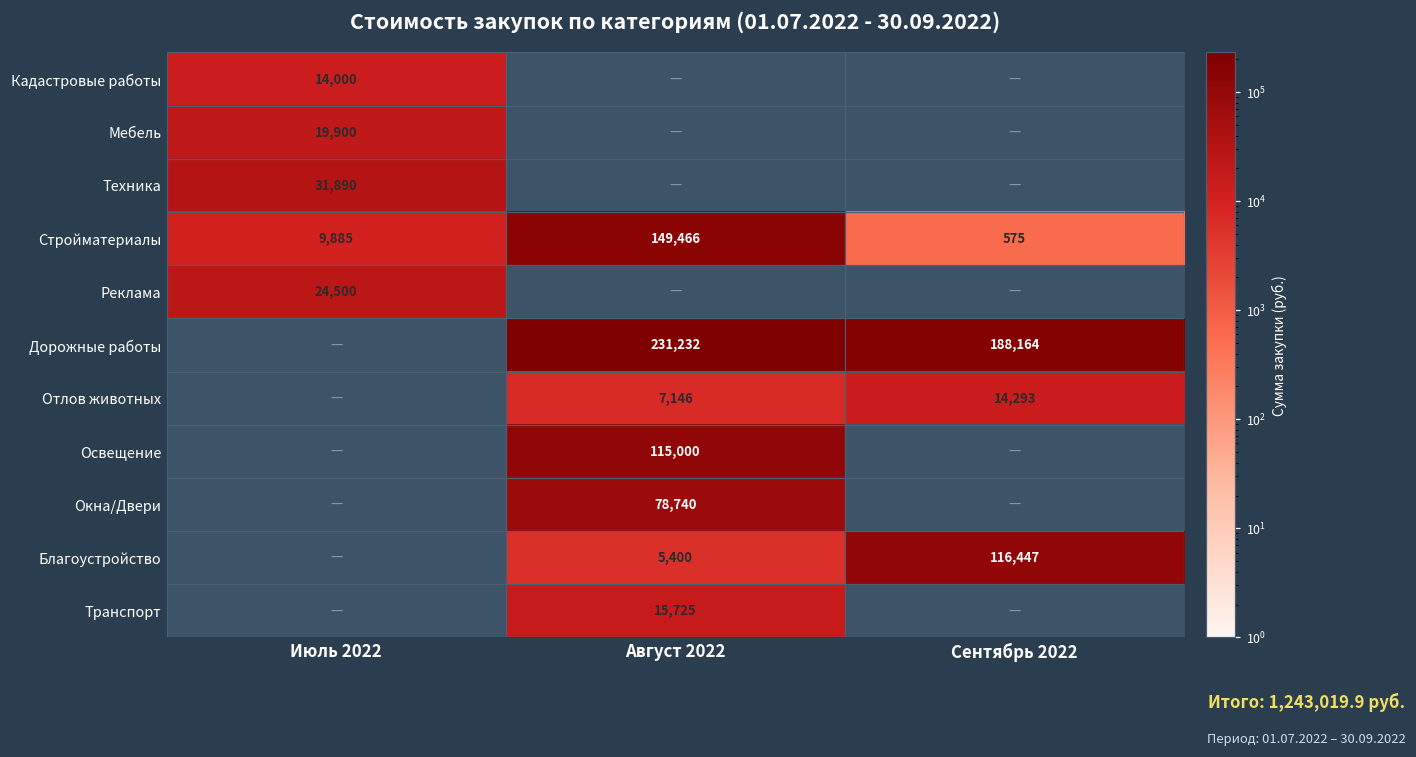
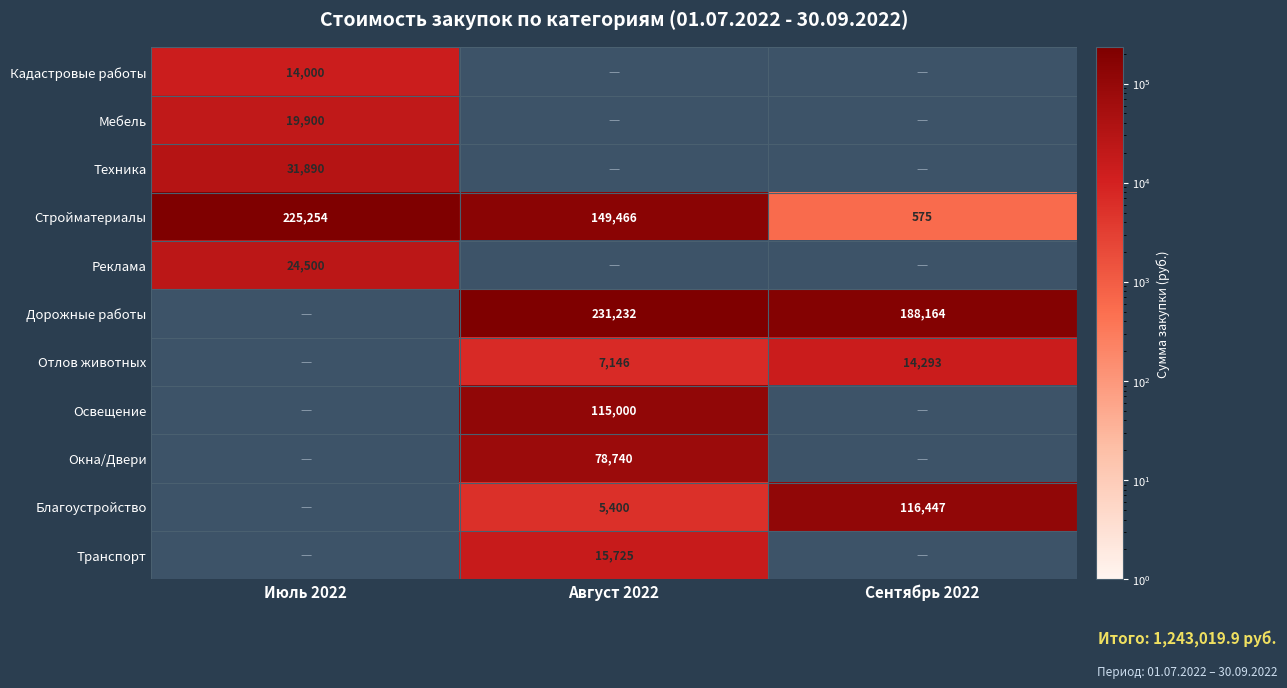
Стройматериалы, Июль 2022: 9,885 -> 225,254
